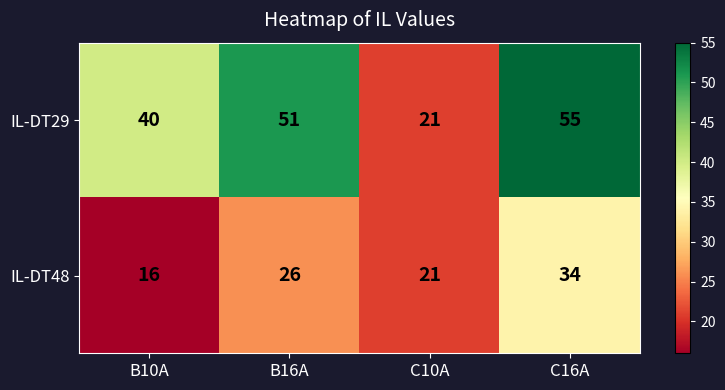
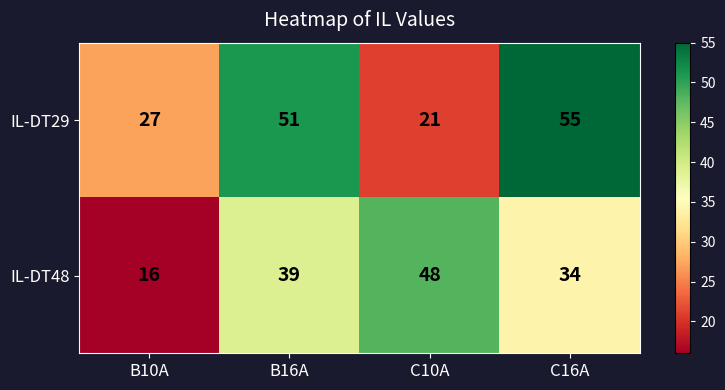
IL-DT29, B10A: 40 -> 27
IL-DT48, B16A: 26 -> 39
IL-DT48, C10A: 21 -> 48
